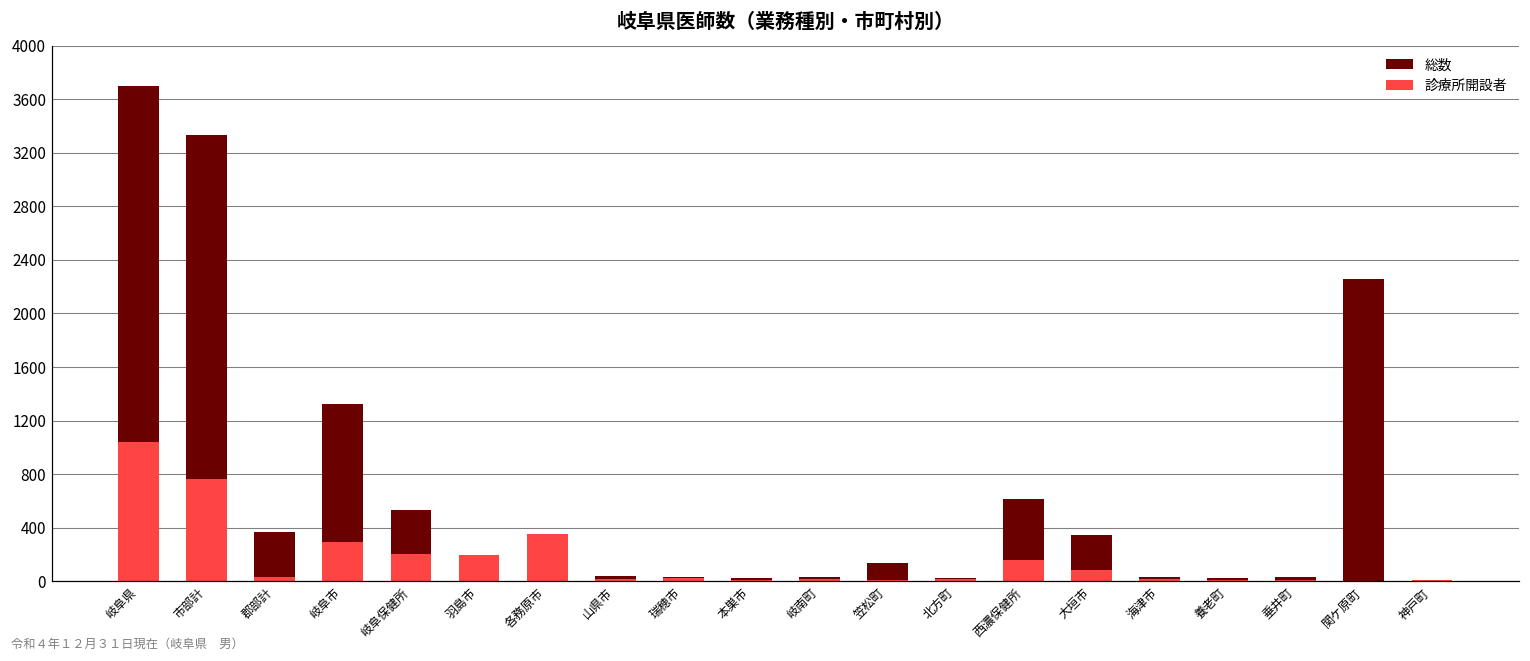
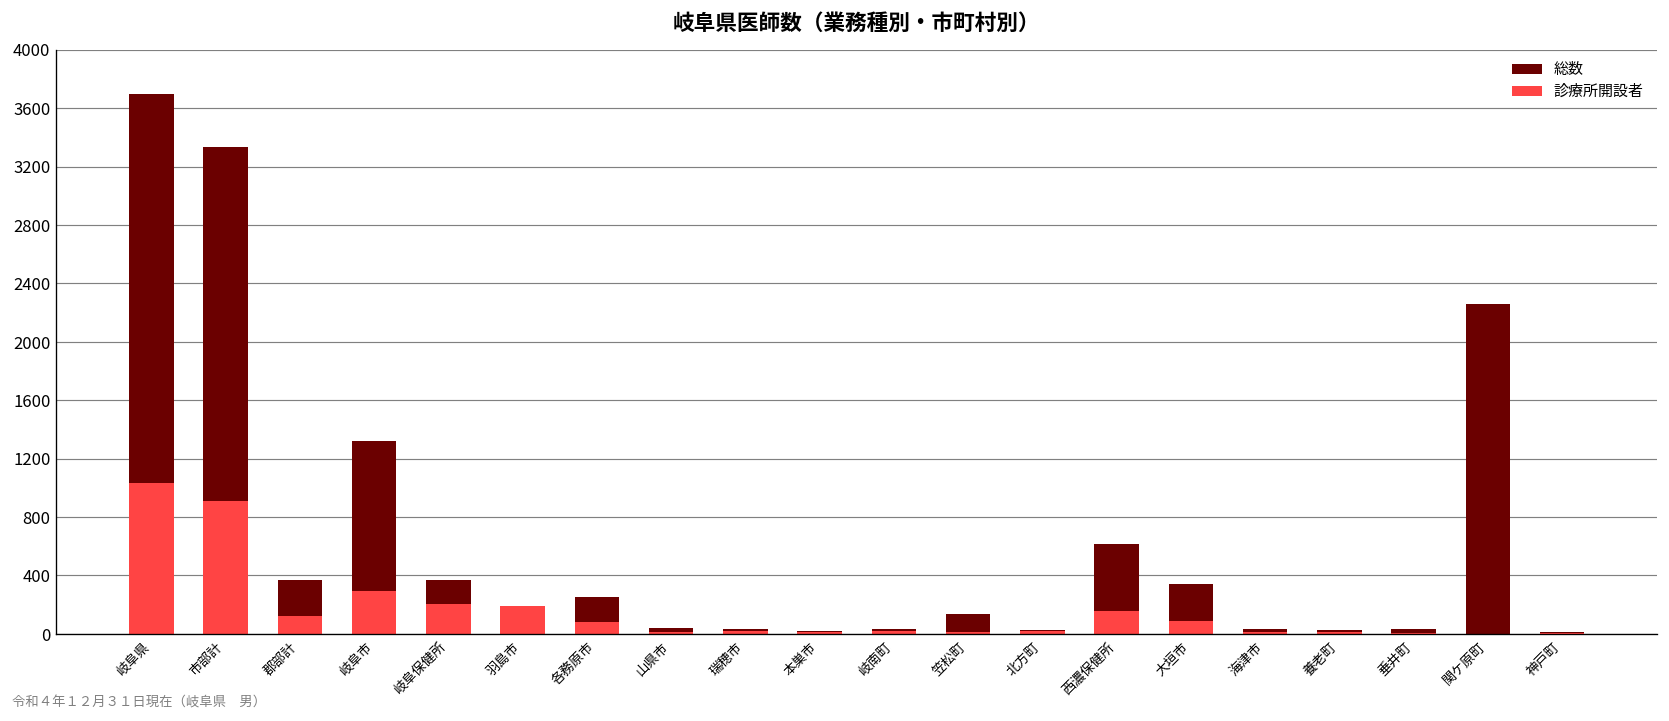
診療所開設者, 市部計: 760 -> 910
診療所開設者, 郡部計: 30 -> 120
総数, 岐阜保健所: 530 -> 370
診療所開設者, 各務原市: 350 -> 80
